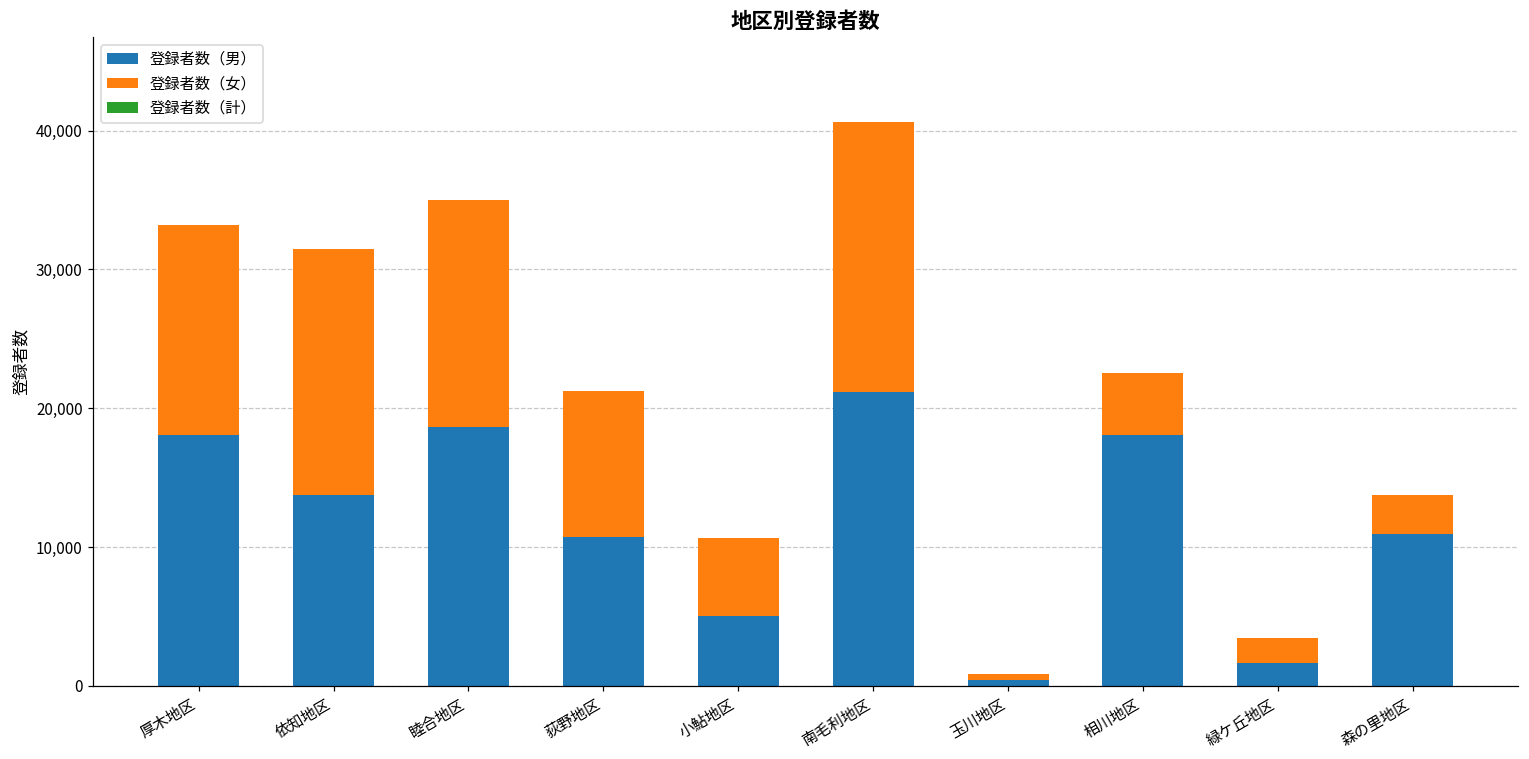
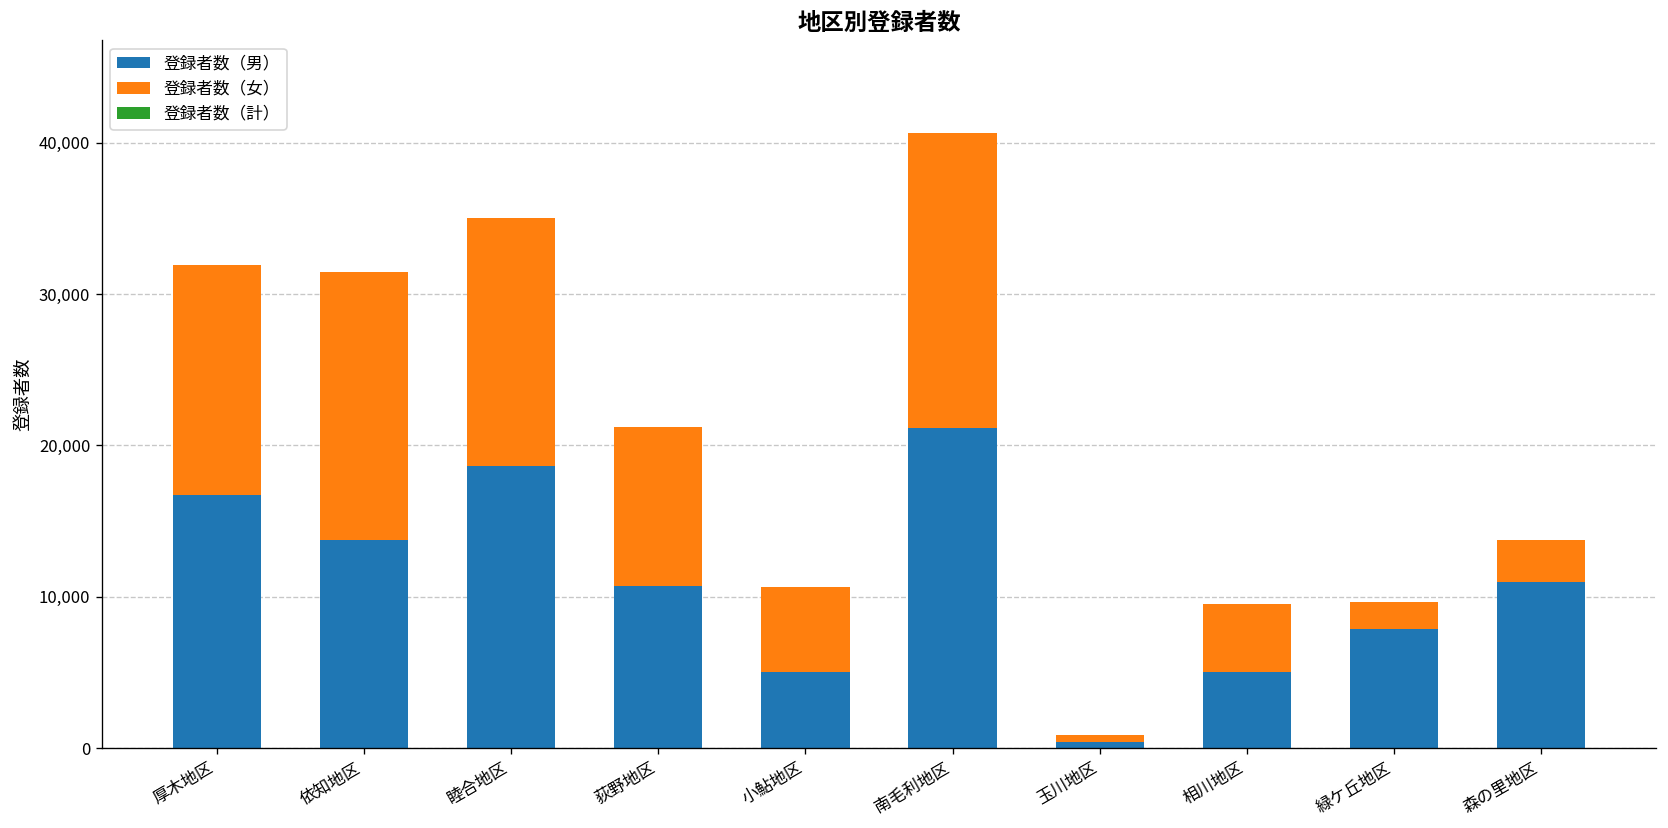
登録者数（男）, 厚木地区: 18,000 -> 16,700
登録者数（男）, 相川地区: 18,100 -> 5,000
登録者数（男）, 緑ケ丘地区: 1,600 -> 7,800
